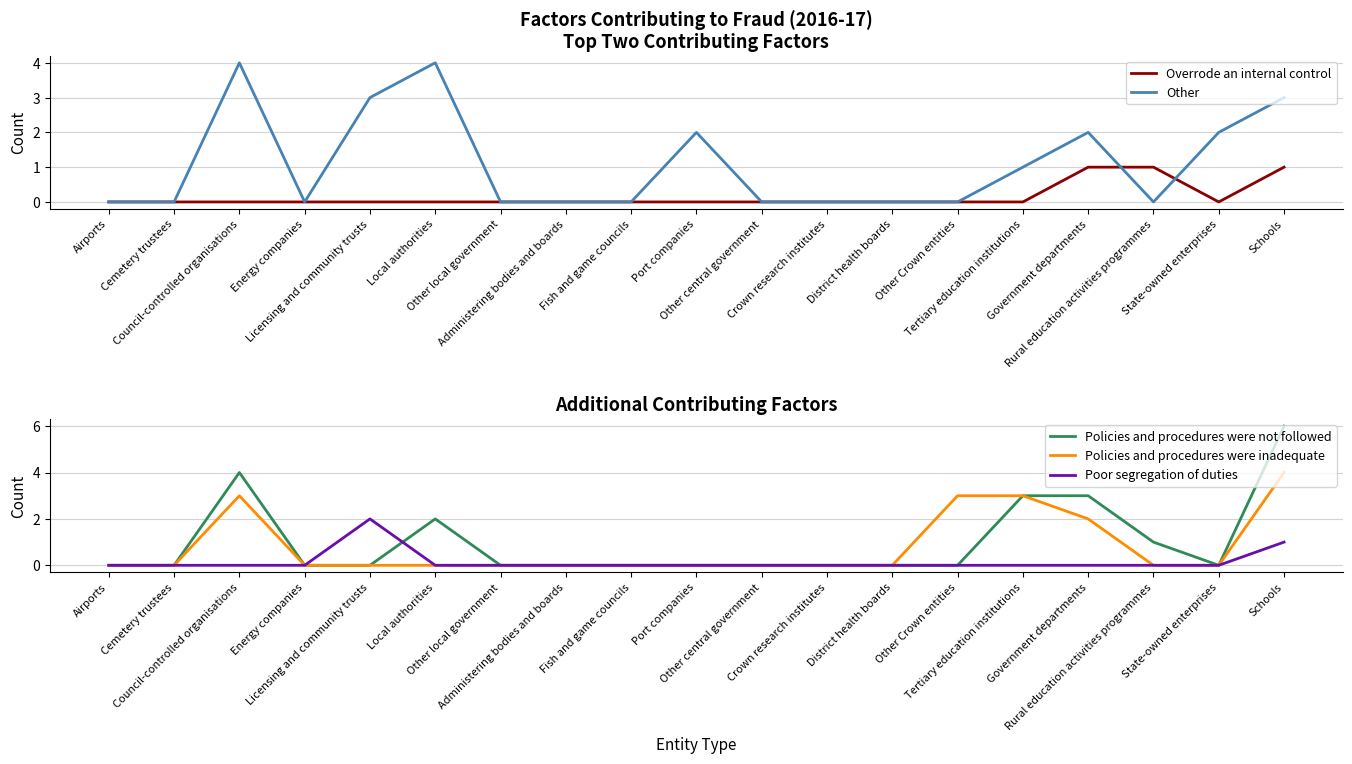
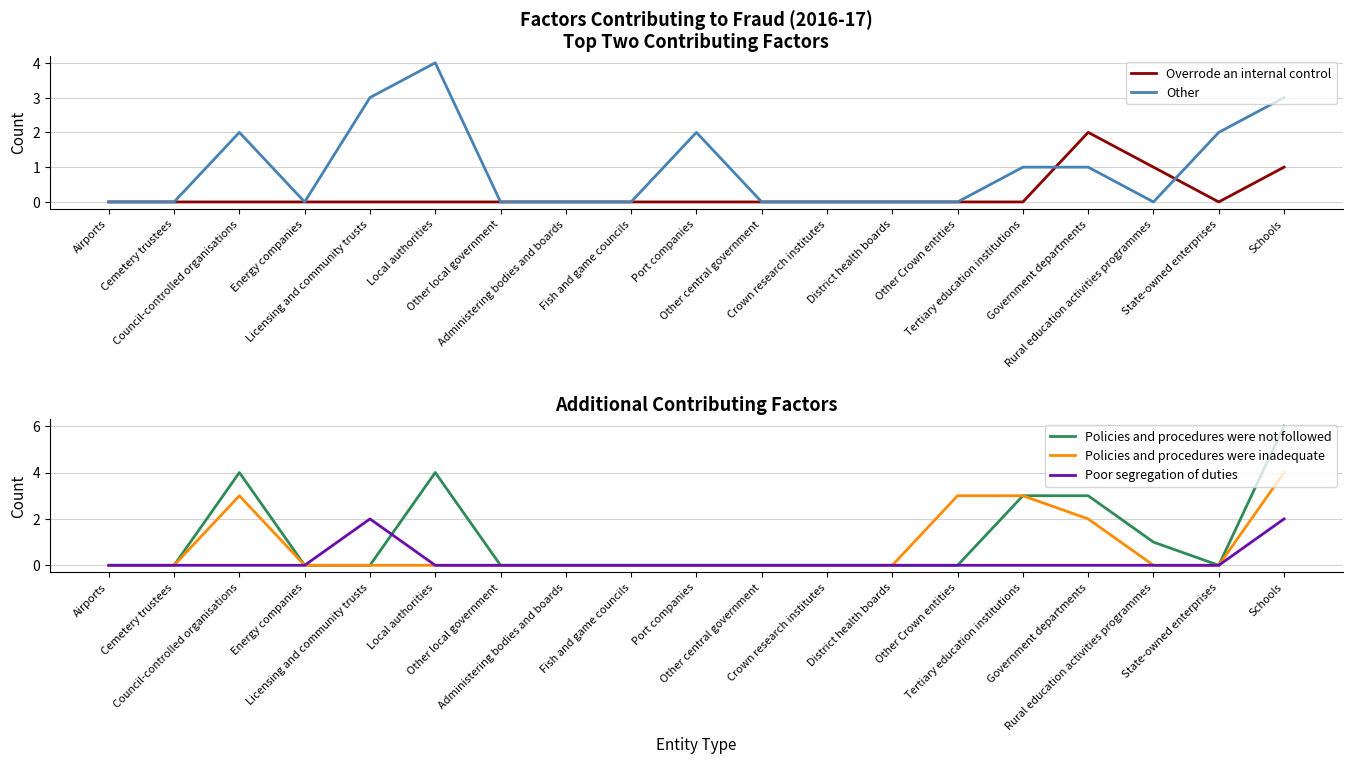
Factors Contributing to Fraud (2016-17) Top Two Contributing Factors, Other, Council-controlled organisations: 4 -> 2
Factors Contributing to Fraud (2016-17) Top Two Contributing Factors, Overrode an internal control, Government departments: 1 -> 2
Factors Contributing to Fraud (2016-17) Top Two Contributing Factors, Other, Government departments: 2 -> 1
Additional Contributing Factors, Policies and procedures were not followed, Local authorities: 2 -> 4
Additional Contributing Factors, Poor segregation of duties, Schools: 1 -> 2
